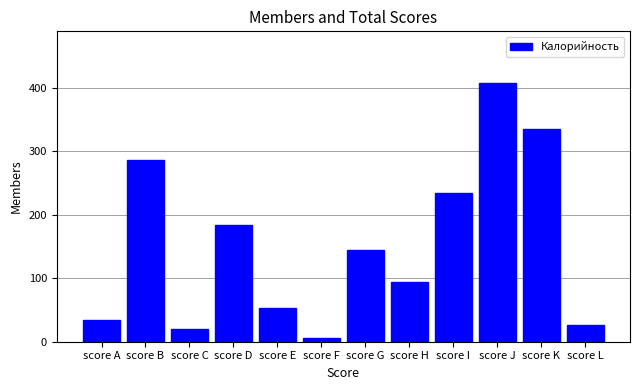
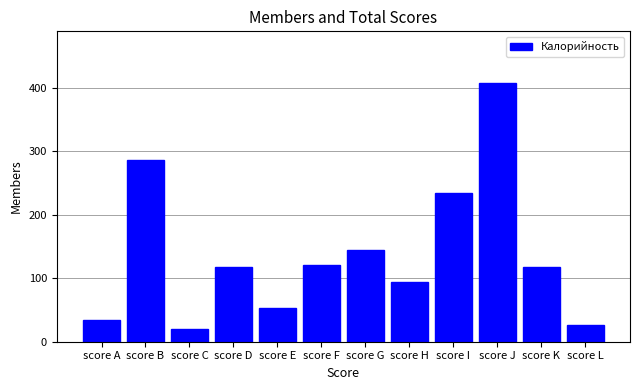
score D: 180 -> 120
score F: 10 -> 120
score K: 340 -> 120
